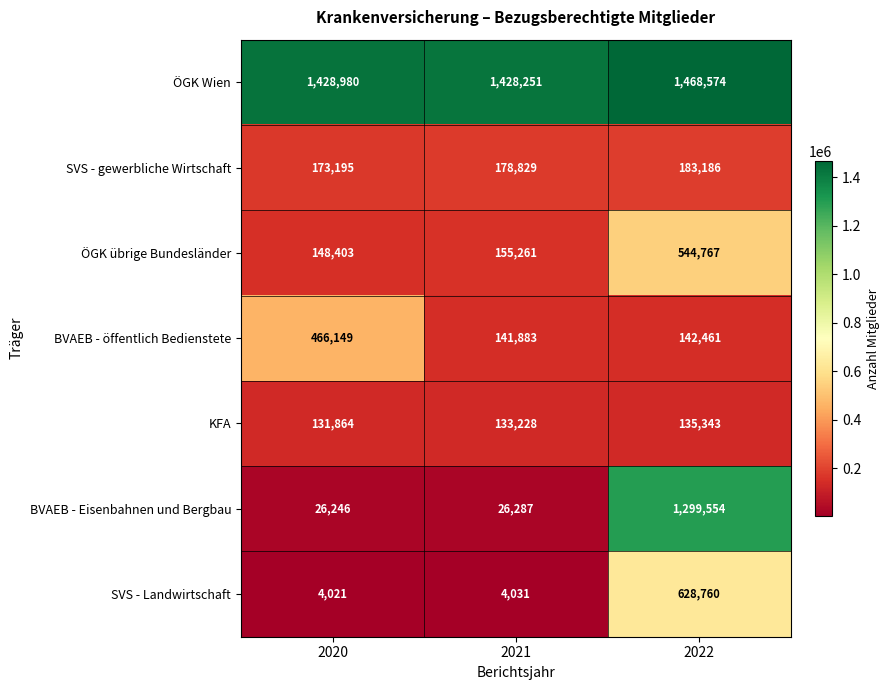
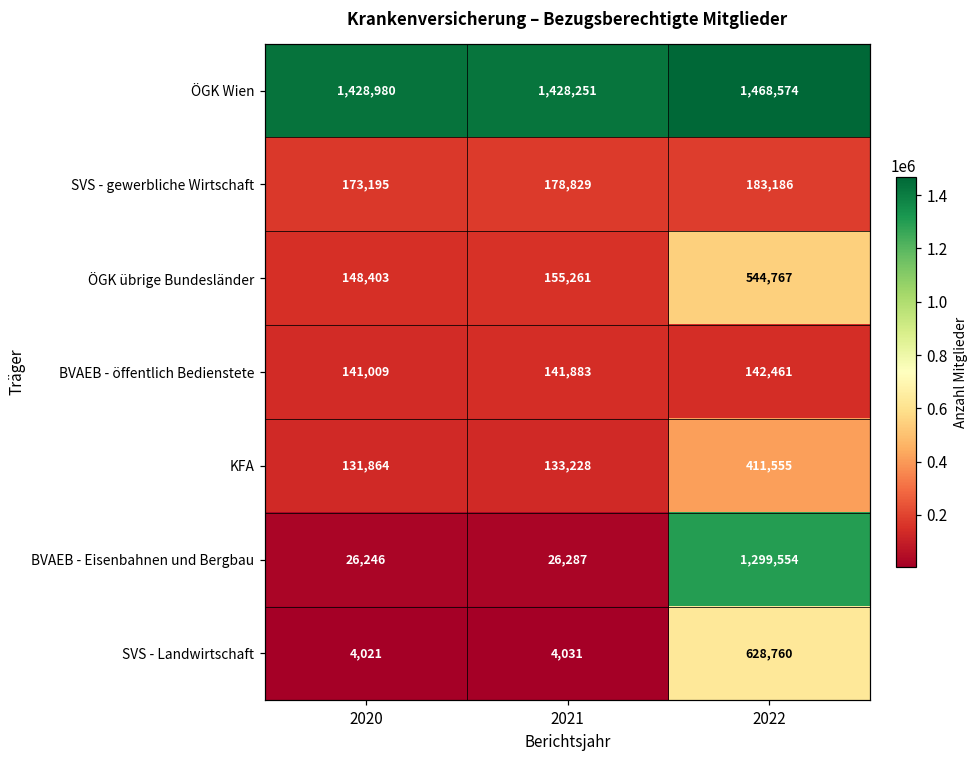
BVAEB - öffentlich Bedienstete, 2020: 466,149 -> 141,009
KFA, 2022: 135,343 -> 411,555
